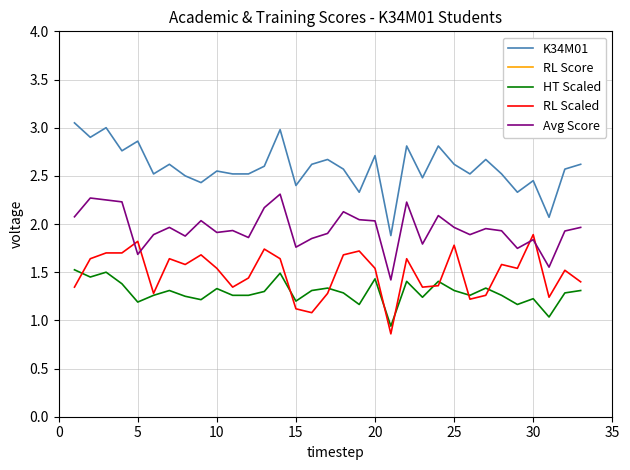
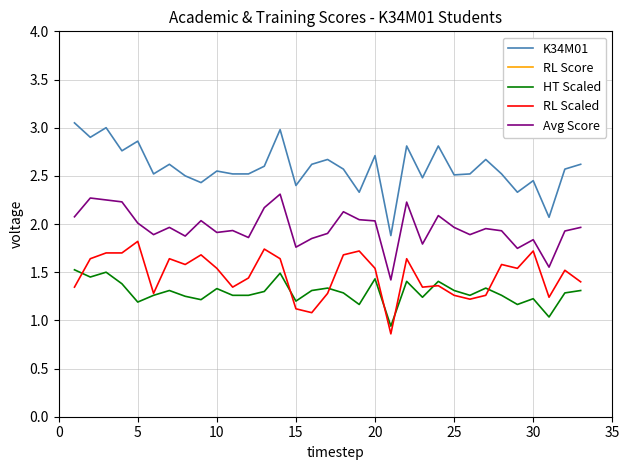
Avg Score, 5: 1.7 -> 2.0
K34M01, 25: 2.6 -> 2.5
RL Scaled, 25: 1.8 -> 1.3
RL Scaled, 30: 1.9 -> 1.7
